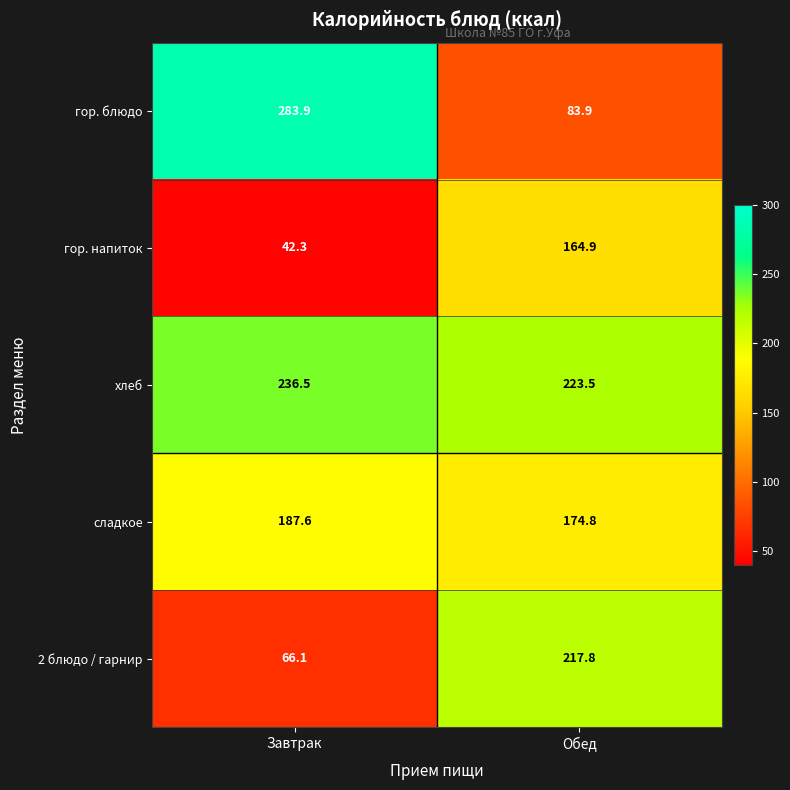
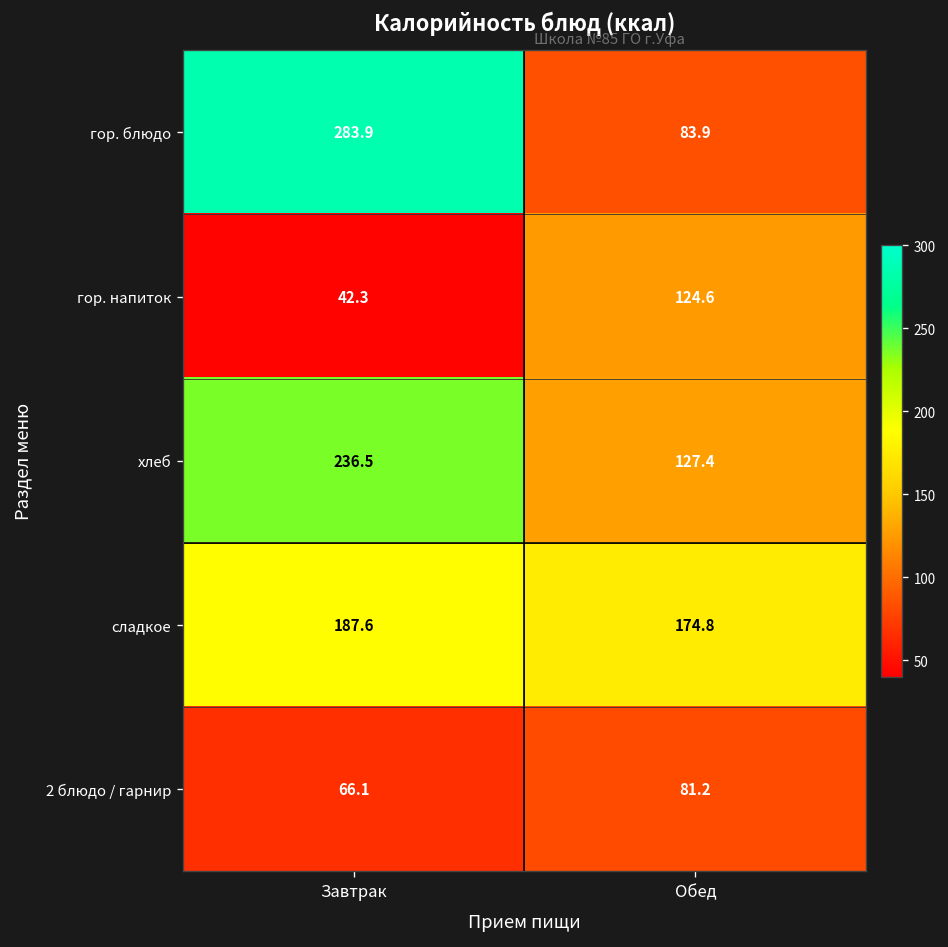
гор. напиток, Обед: 164.9 -> 124.6
хлеб, Обед: 223.5 -> 127.4
2 блюдо / гарнир, Обед: 217.8 -> 81.2
